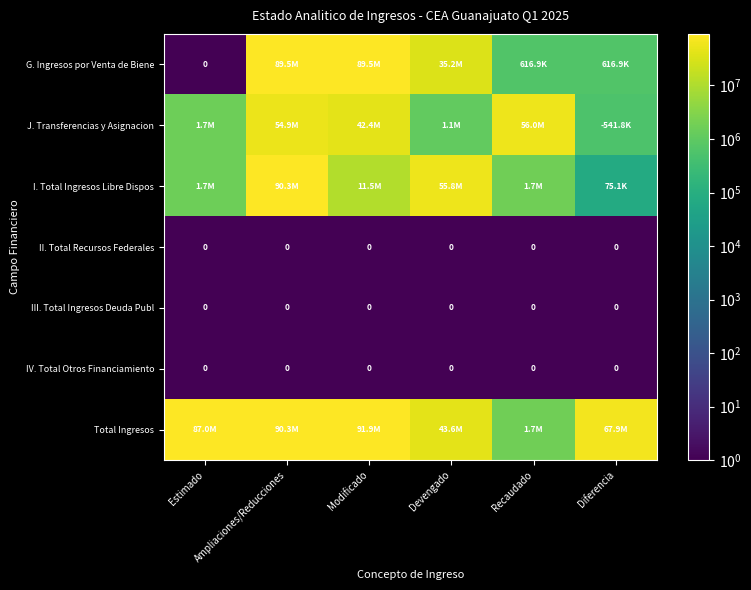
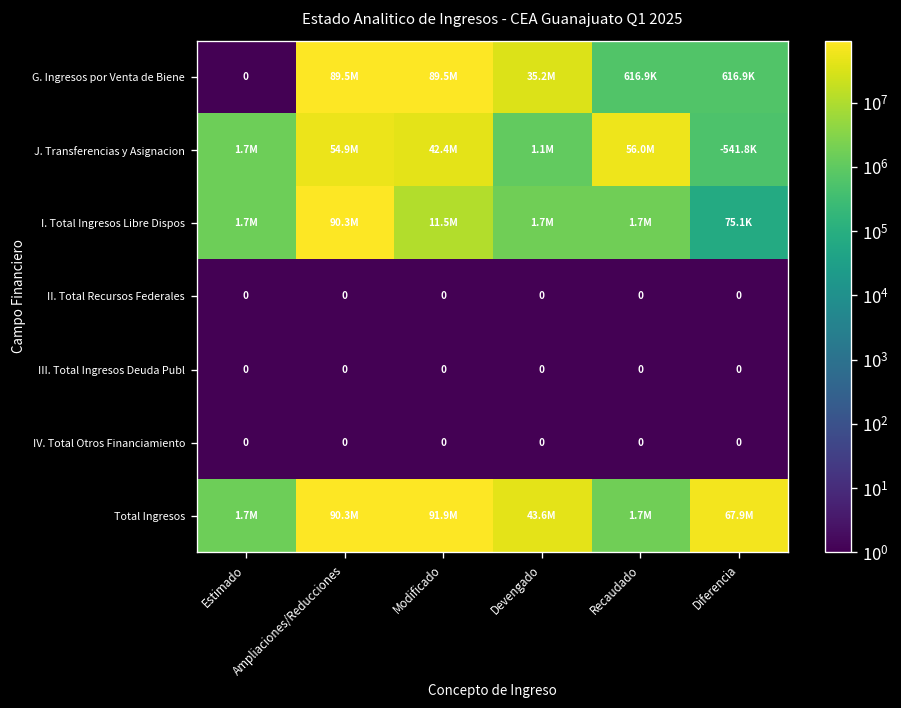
I. Total Ingresos Libre Dispos, Devengado: 55.8M -> 1.7M
Total Ingresos, Estimado: 87.0M -> 1.7M
